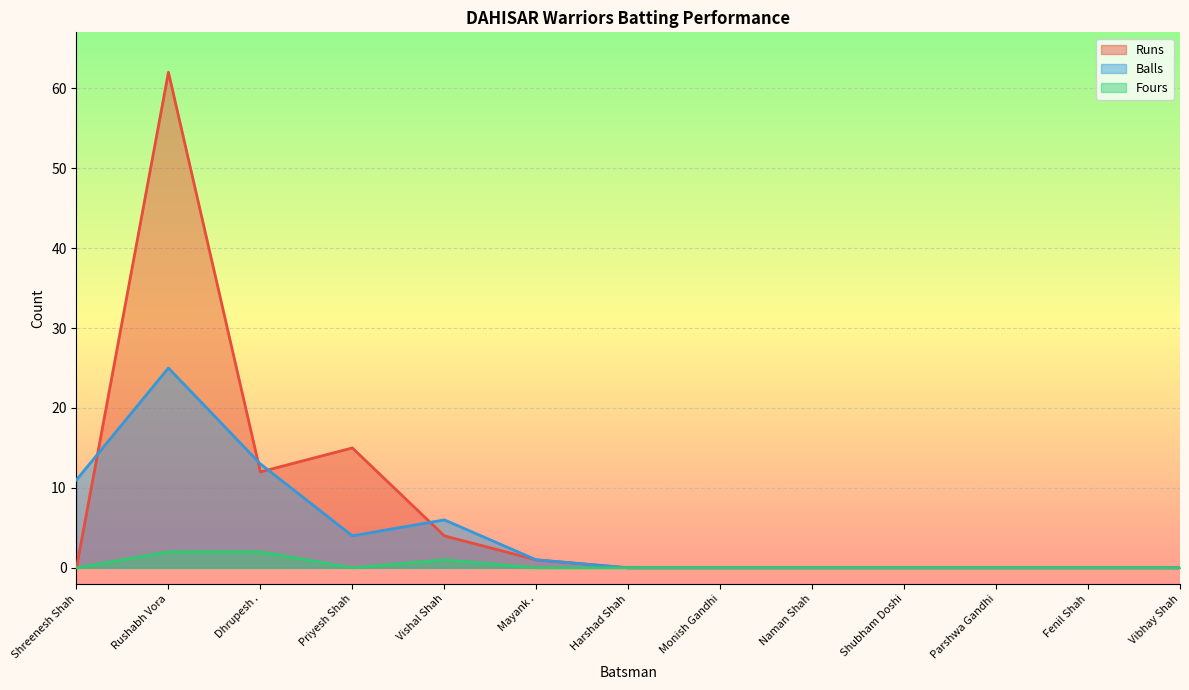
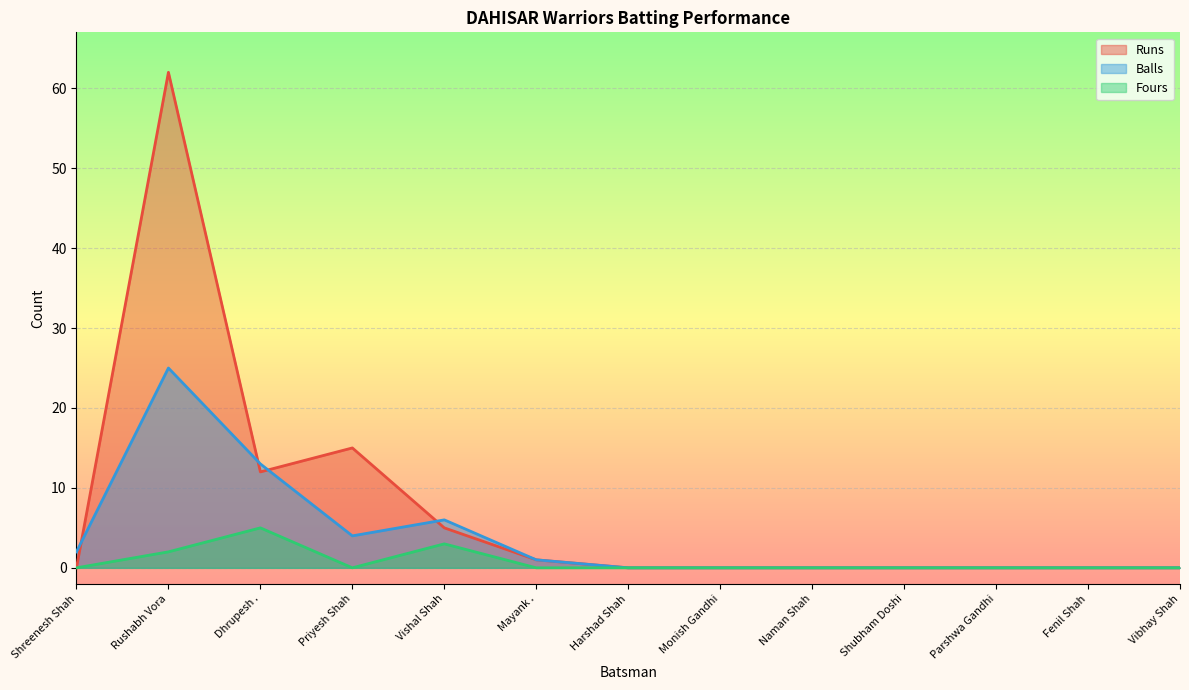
Balls, Shreenesh Shah: 11 -> 2
Fours, Dhrupesh .: 2 -> 5
Runs, Vishal Shah: 4 -> 5
Fours, Vishal Shah: 1 -> 3
